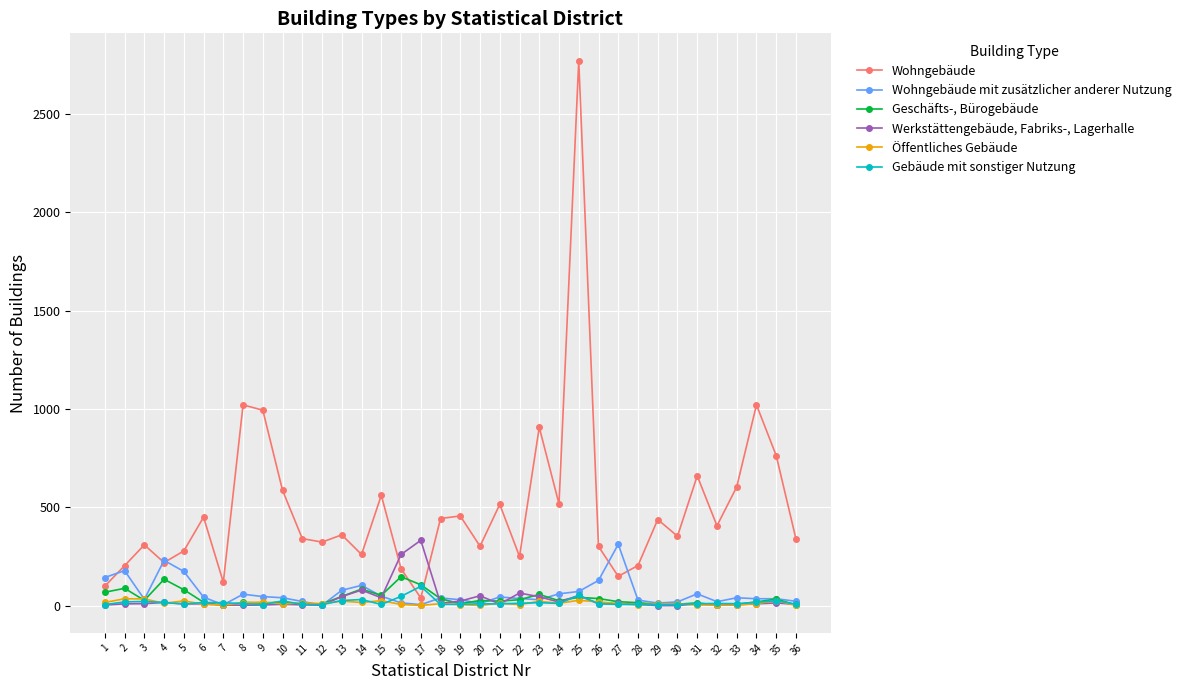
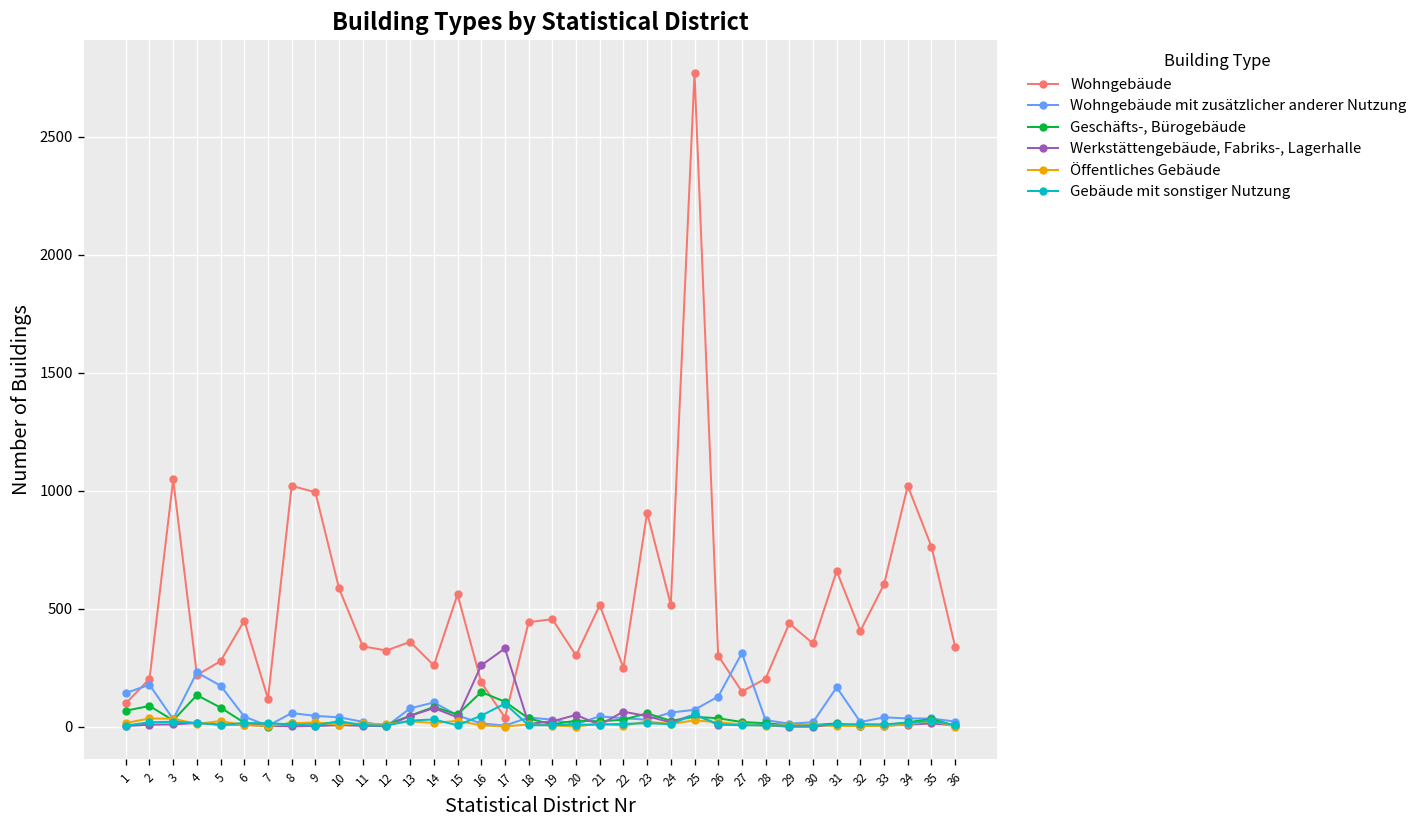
Wohngebäude, 3: 310 -> 1050
Wohngebäude mit zusätzlicher anderer Nutzung, 31: 60 -> 170
